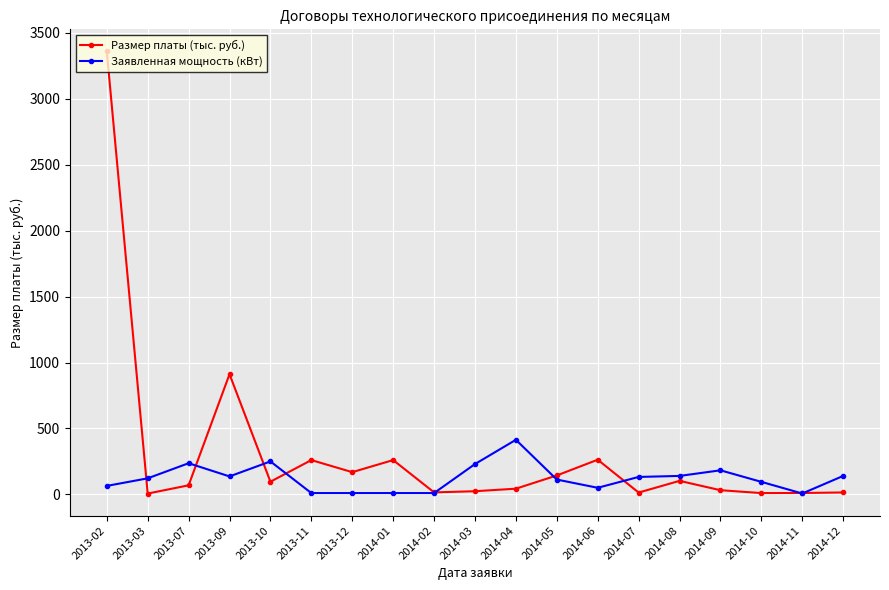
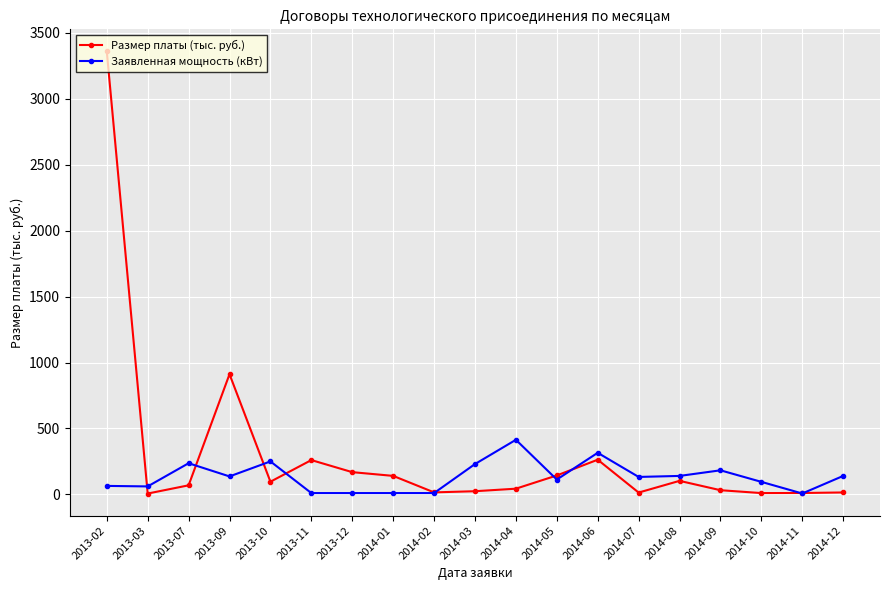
Заявленная мощность (кВт), 2013-03: 120 -> 60
Размер платы (тыс. руб.), 2014-01: 260 -> 140
Заявленная мощность (кВт), 2014-06: 50 -> 320
